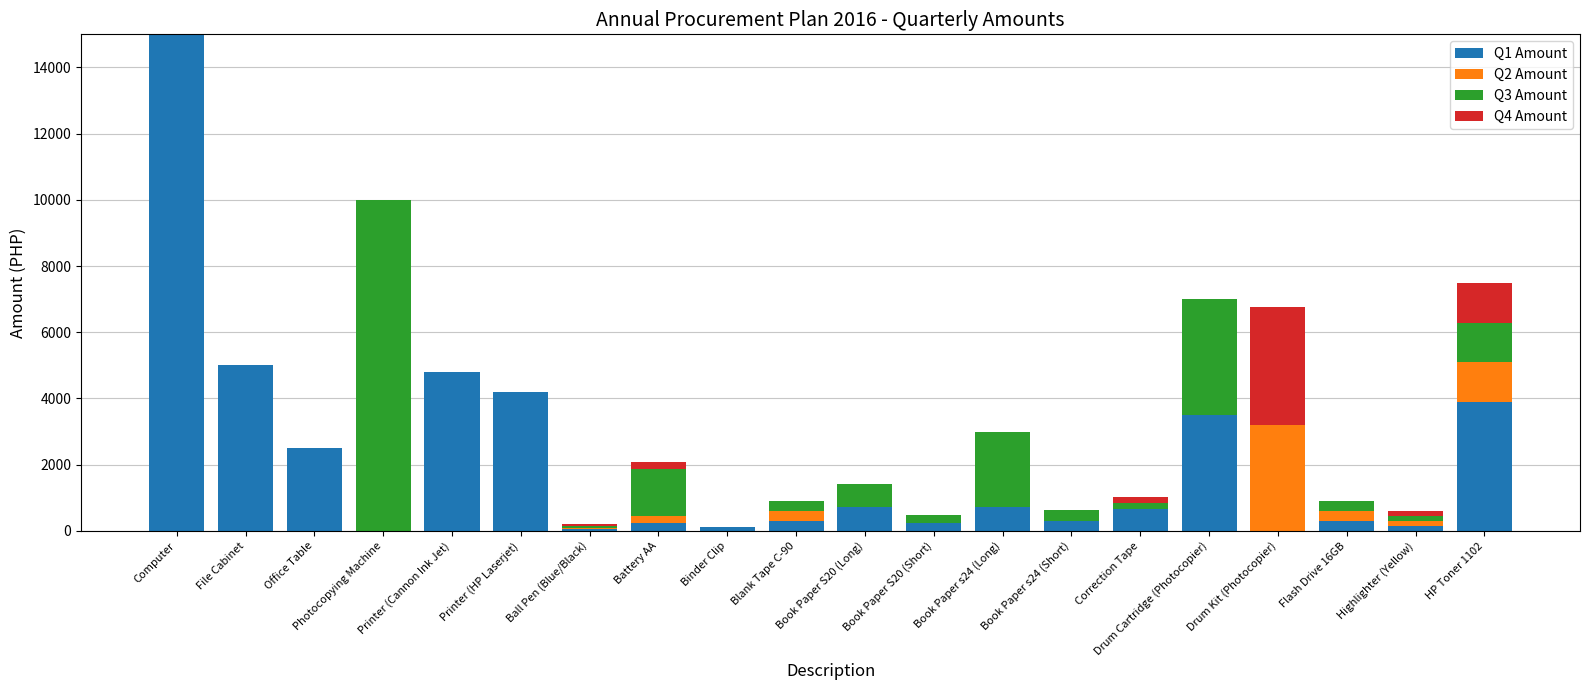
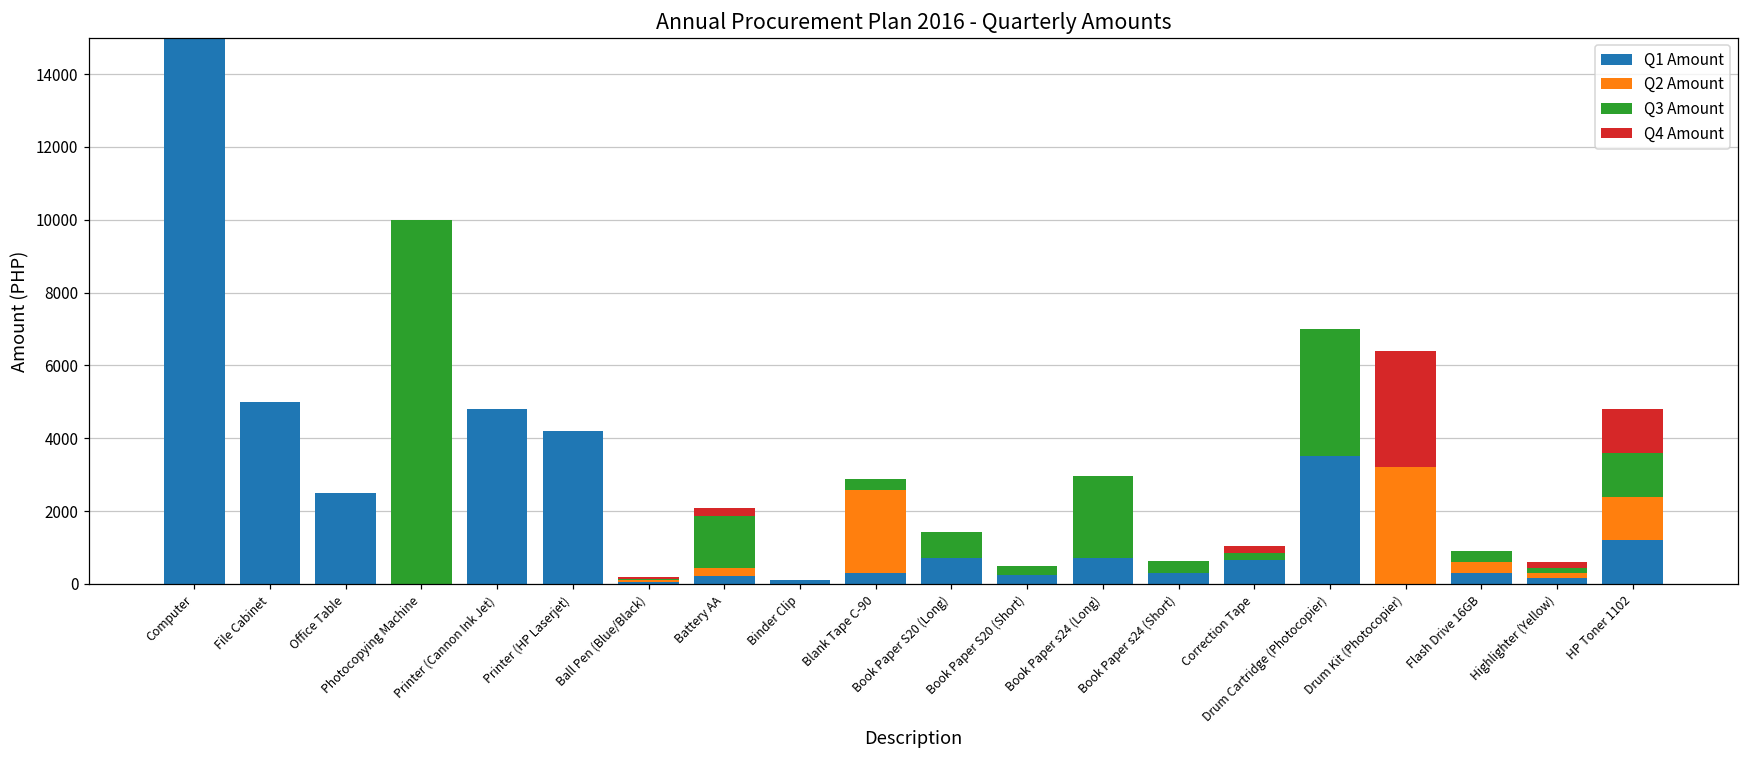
Q2 Amount, Blank Tape C-90: 300 -> 2300
Q4 Amount, Drum Kit (Photocopier): 3600 -> 3200
Q1 Amount, HP Toner 1102: 3900 -> 1200
